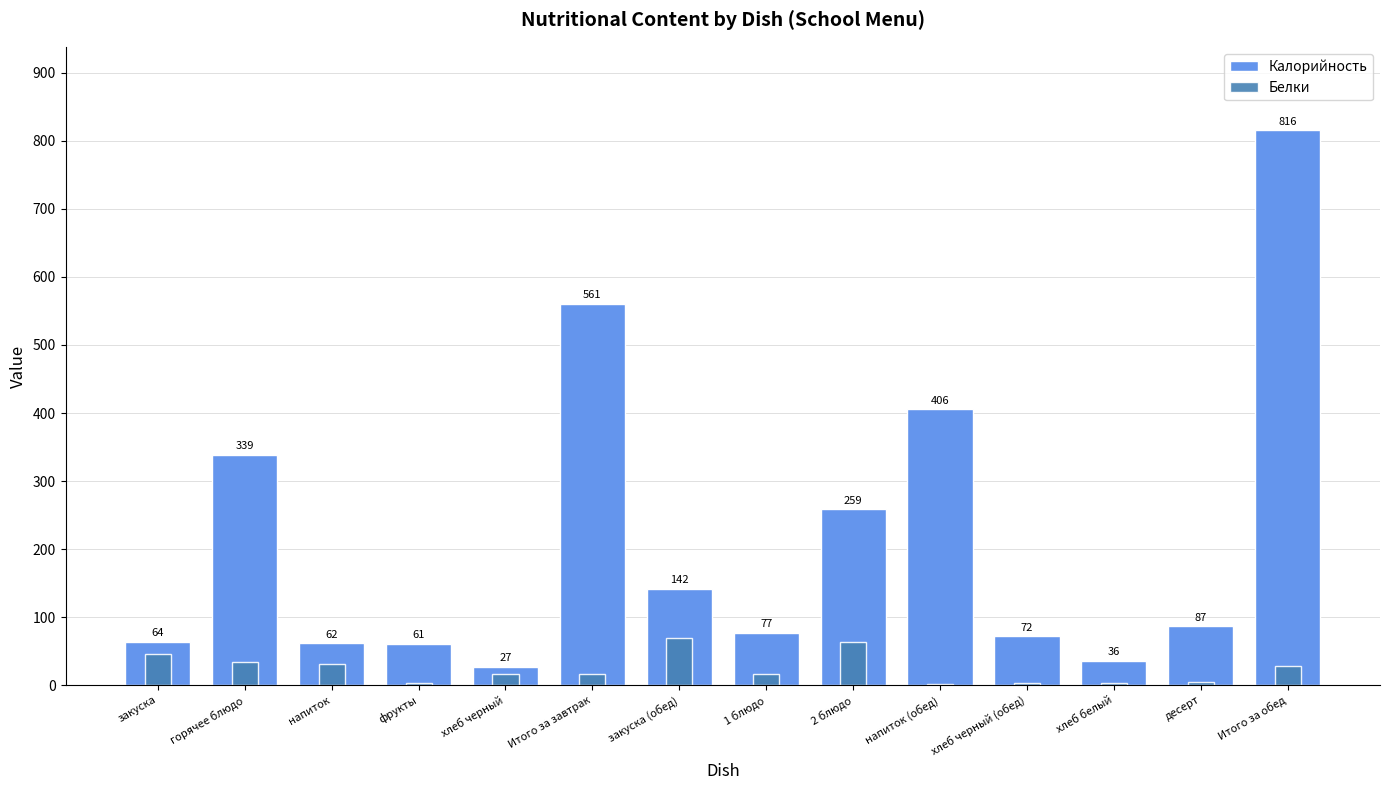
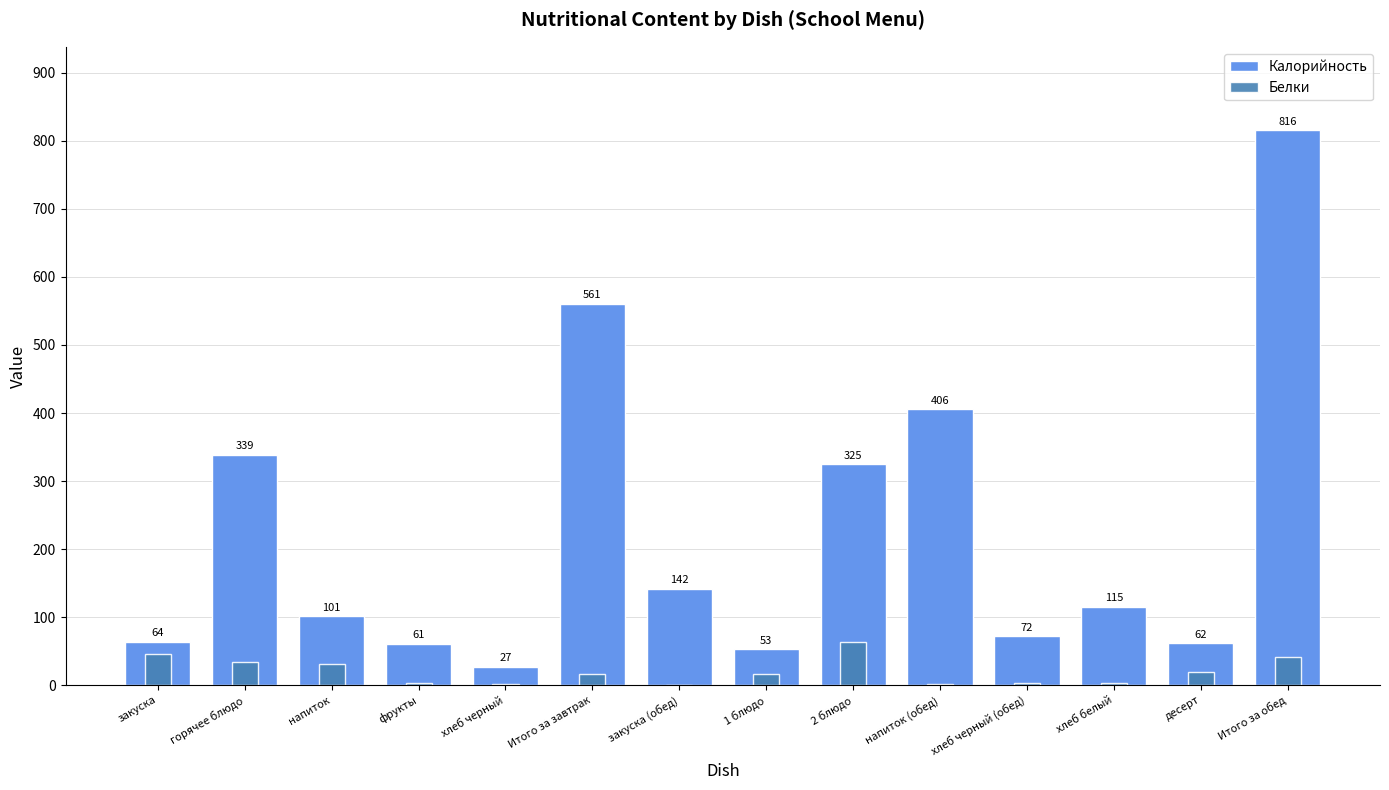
Калорийность, напиток: 62 -> 101
Белки, хлеб черный: 20 -> 0
Белки, закуска (обед): 70 -> 0
Калорийность, 1 блюдо: 77 -> 53
Калорийность, 2 блюдо: 259 -> 325
Калорийность, хлеб белый: 36 -> 115
Калорийность, десерт: 87 -> 62
Белки, десерт: 10 -> 20
Белки, Итого за обед: 30 -> 40
